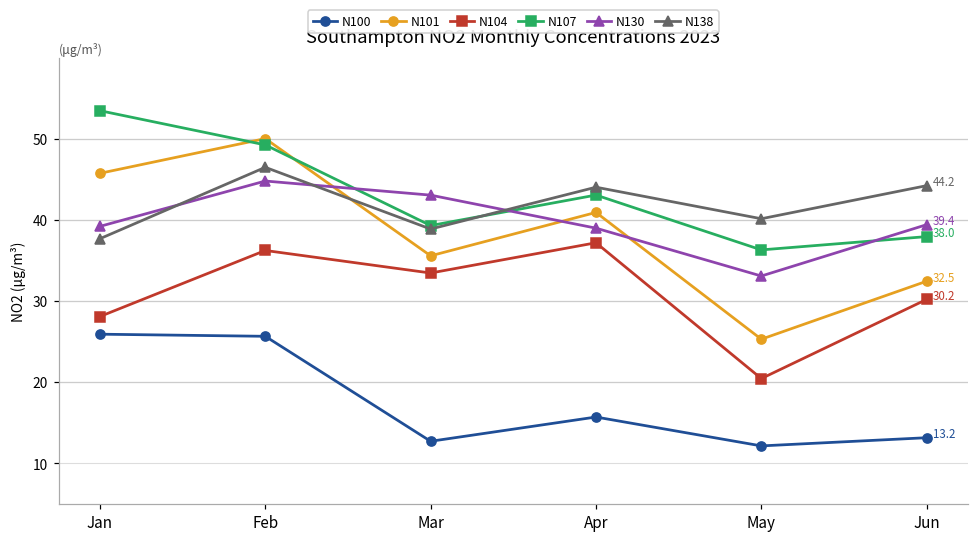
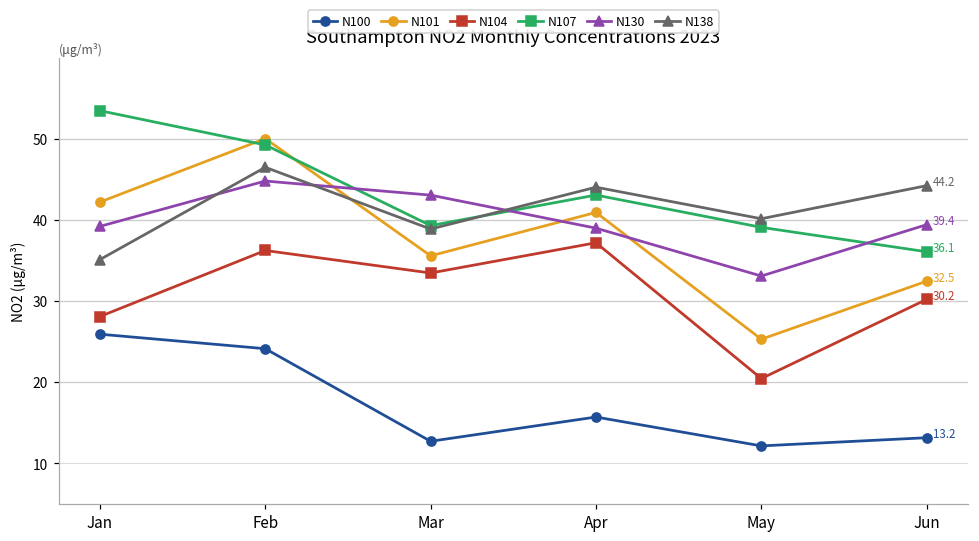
N101, Jan: 46 -> 42
N138, Jan: 38 -> 35
N100, Feb: 26 -> 24
N107, May: 36 -> 39
N107, Jun: 38.0 -> 36.1
